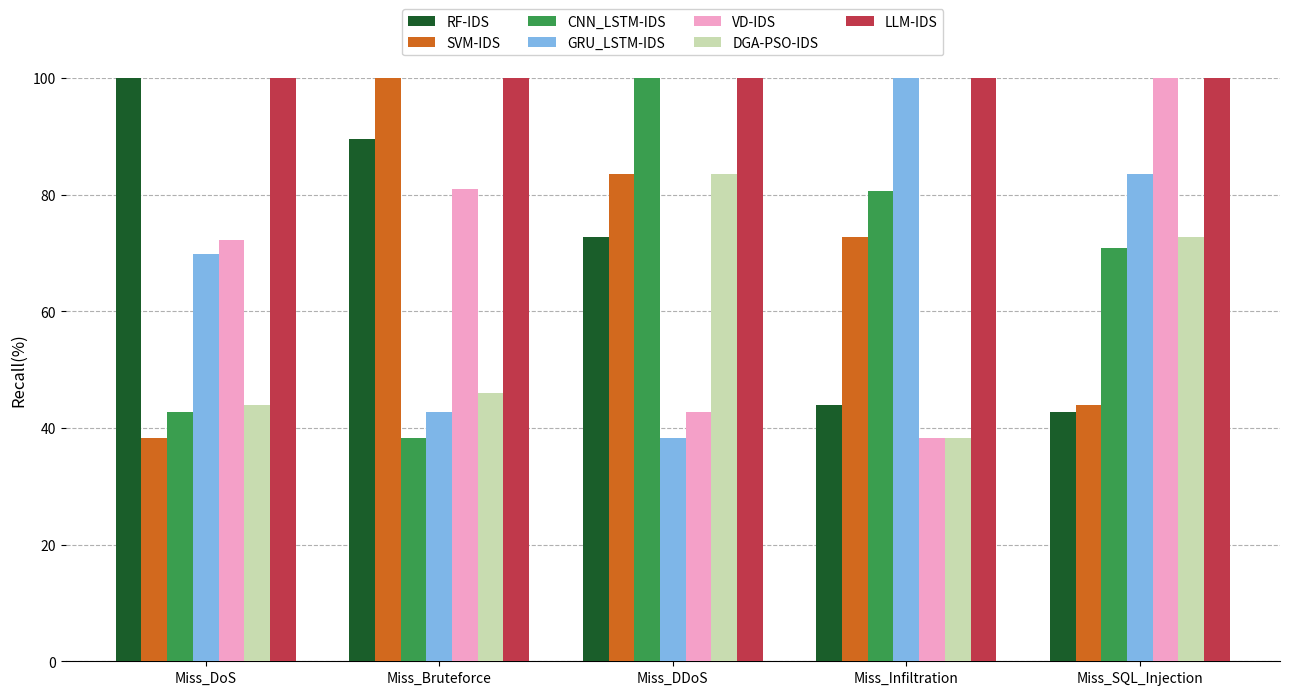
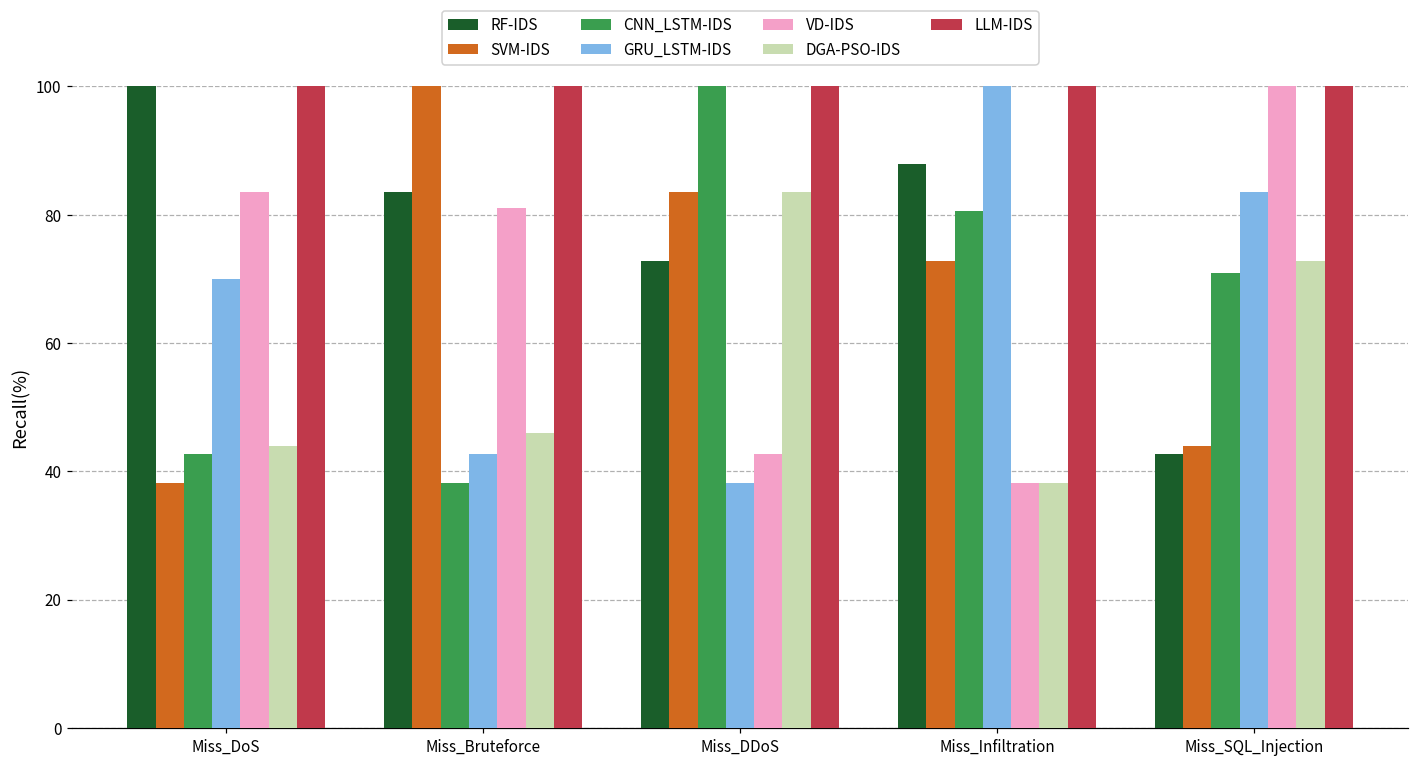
VD-IDS, Miss_DoS: 72 -> 84
RF-IDS, Miss_Bruteforce: 90 -> 84
RF-IDS, Miss_Infiltration: 44 -> 88
